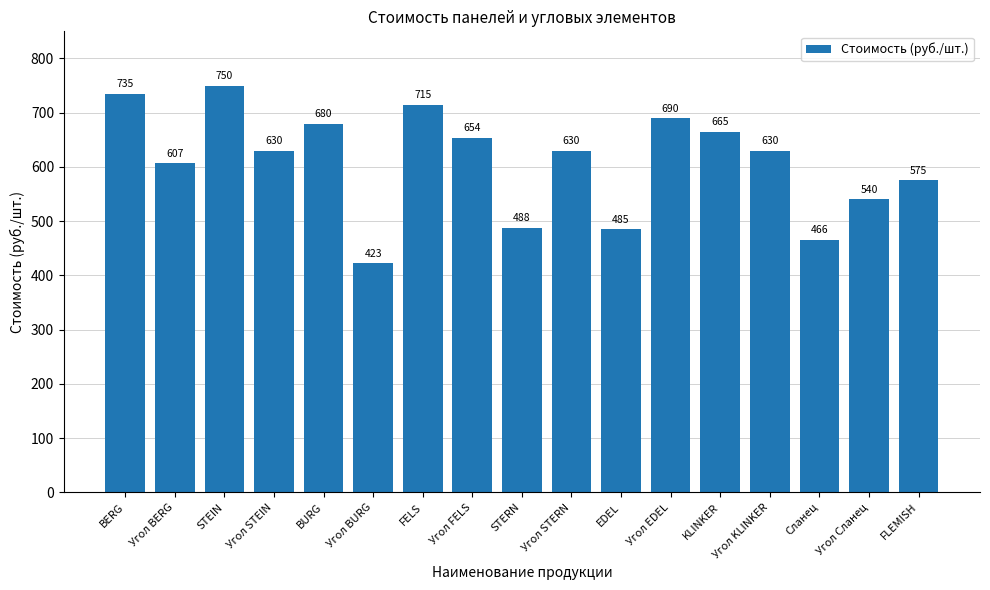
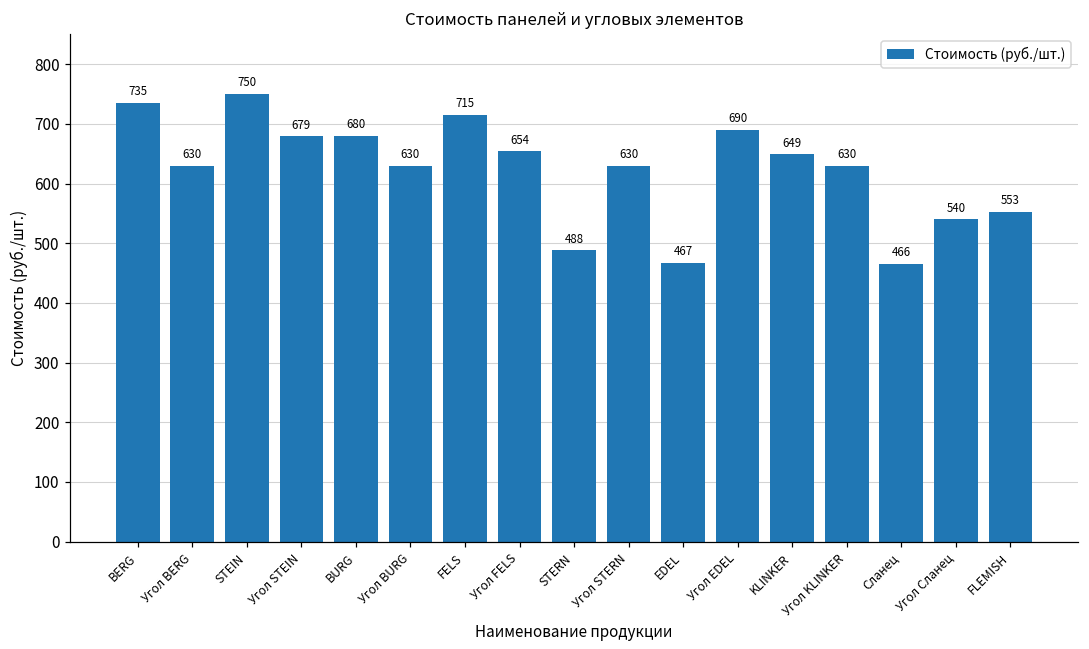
Угол BERG: 607 -> 630
Угол STEIN: 630 -> 679
Угол BURG: 423 -> 630
EDEL: 485 -> 467
KLINKER: 665 -> 649
FLEMISH: 575 -> 553
